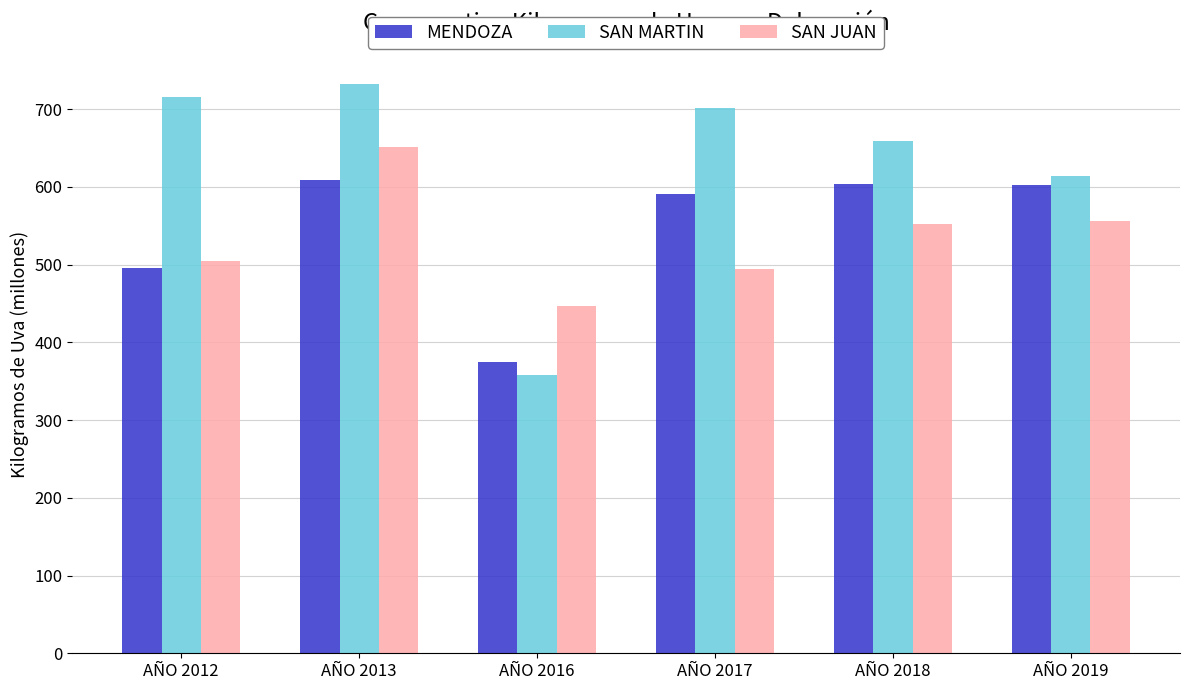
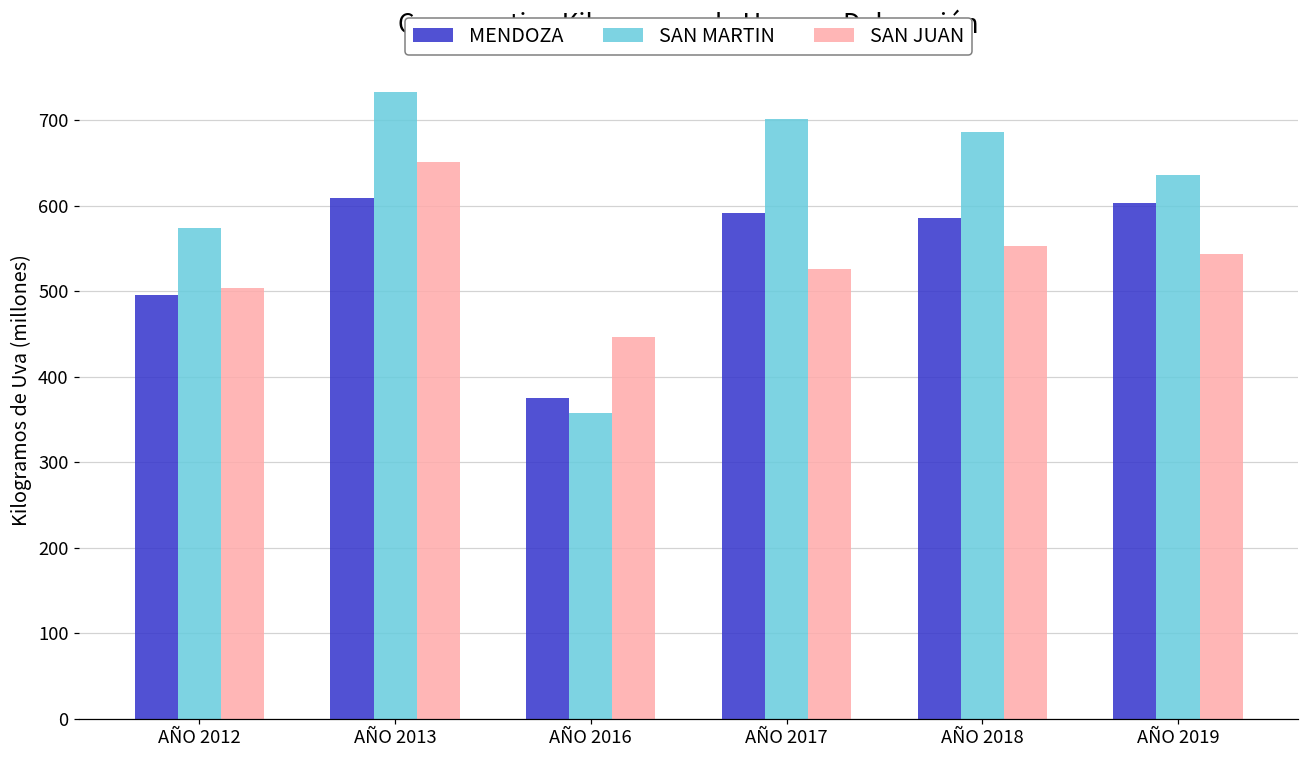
SAN MARTIN, AÑO 2012: 720 -> 570
SAN JUAN, AÑO 2017: 490 -> 530
MENDOZA, AÑO 2018: 600 -> 590
SAN MARTIN, AÑO 2018: 660 -> 690
SAN MARTIN, AÑO 2019: 610 -> 640
SAN JUAN, AÑO 2019: 560 -> 540
